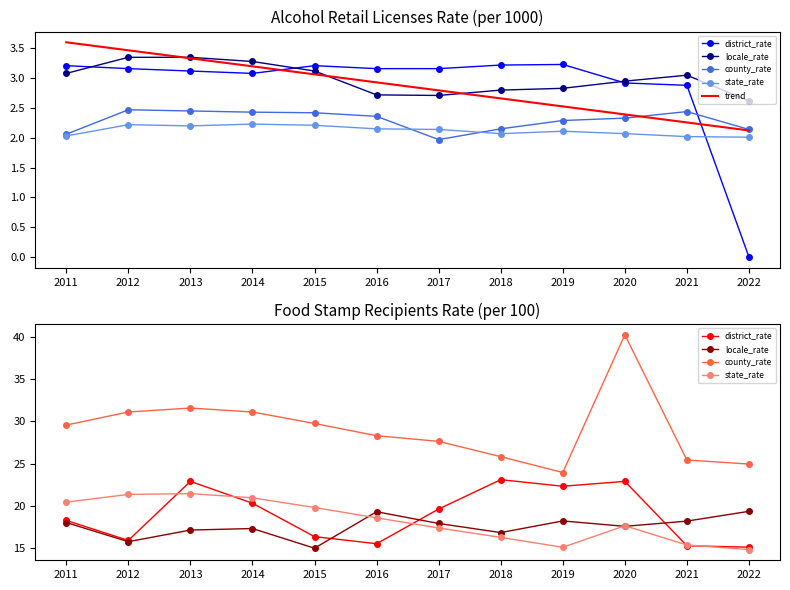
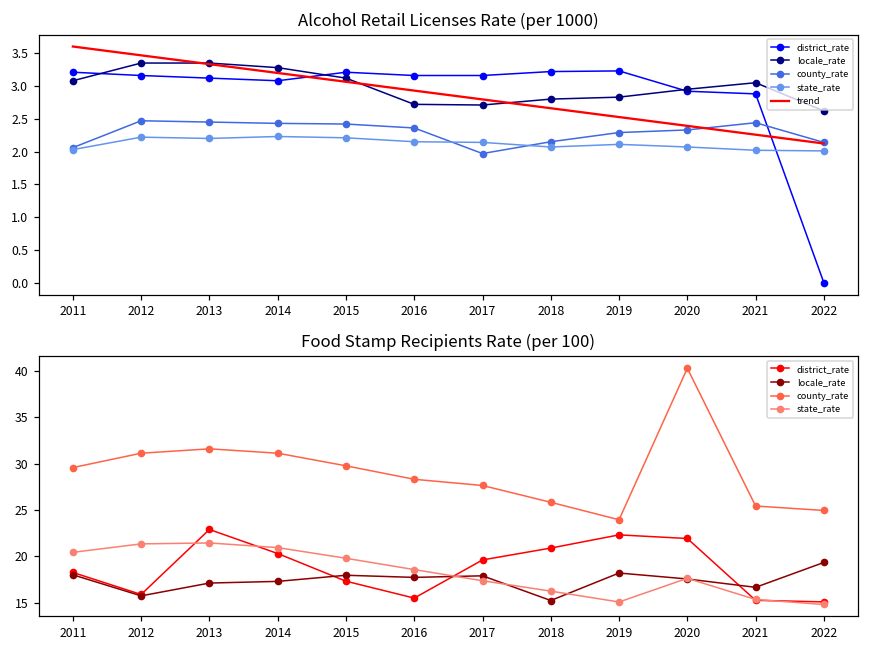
Food Stamp Recipients Rate (per 100), district_rate, 2015: 16 -> 17
Food Stamp Recipients Rate (per 100), locale_rate, 2015: 15 -> 18
Food Stamp Recipients Rate (per 100), locale_rate, 2016: 19 -> 18
Food Stamp Recipients Rate (per 100), district_rate, 2018: 23 -> 21
Food Stamp Recipients Rate (per 100), locale_rate, 2018: 17 -> 15
Food Stamp Recipients Rate (per 100), district_rate, 2020: 23 -> 22
Food Stamp Recipients Rate (per 100), locale_rate, 2021: 18 -> 17
